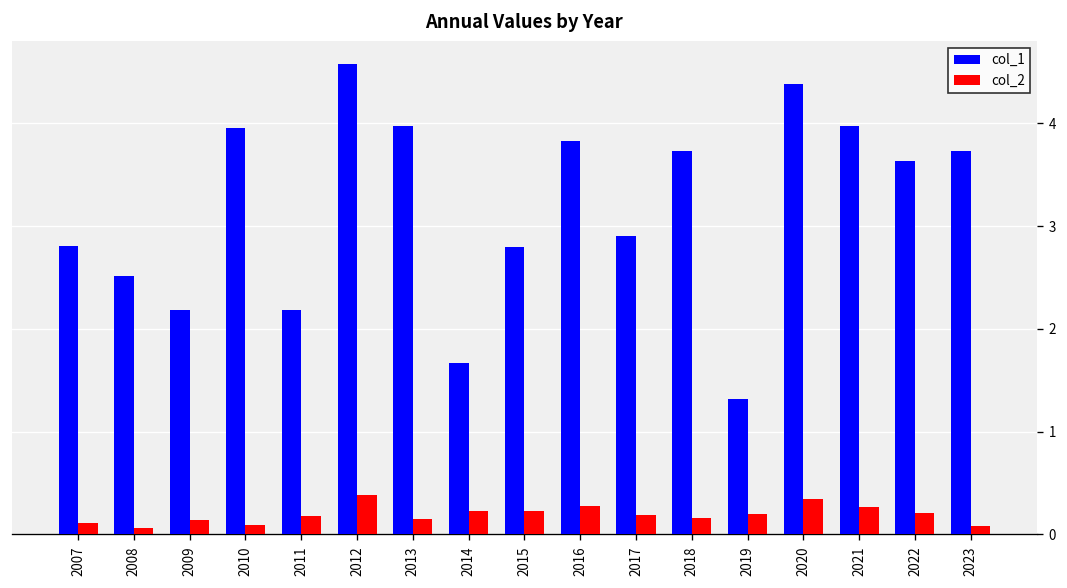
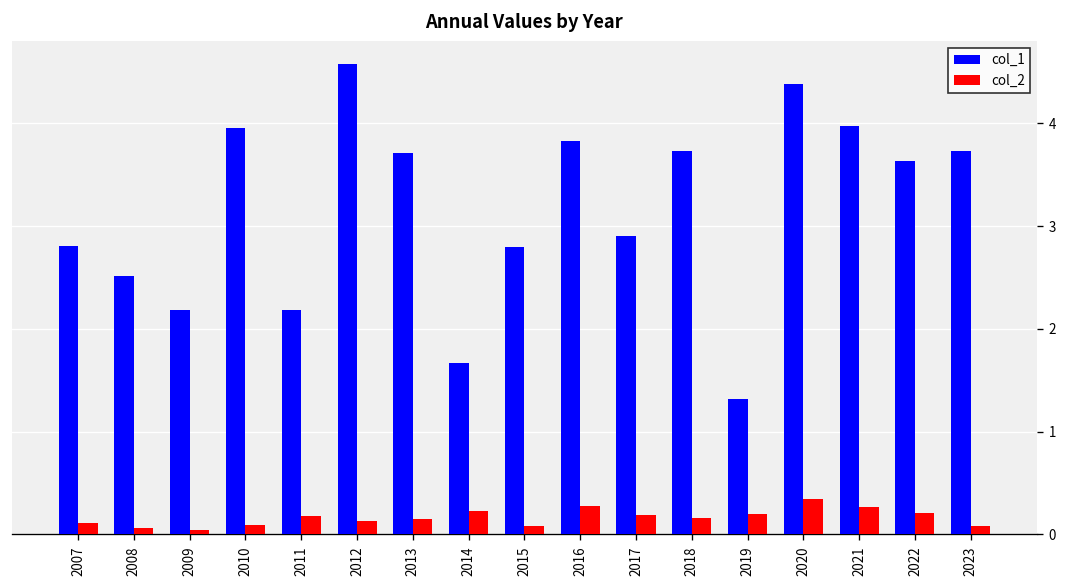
col_2, 2009: 0.1 -> 0.0
col_2, 2012: 0.4 -> 0.1
col_1, 2013: 4.0 -> 3.7
col_2, 2015: 0.2 -> 0.1
